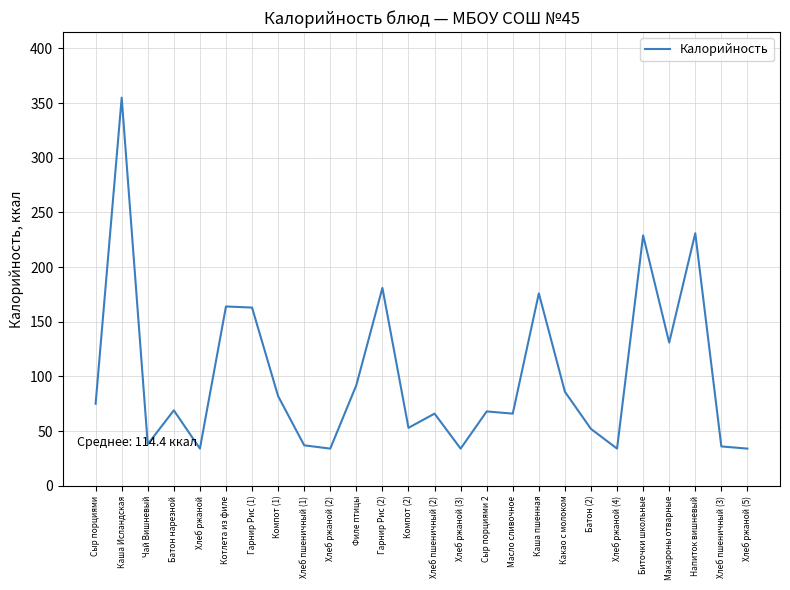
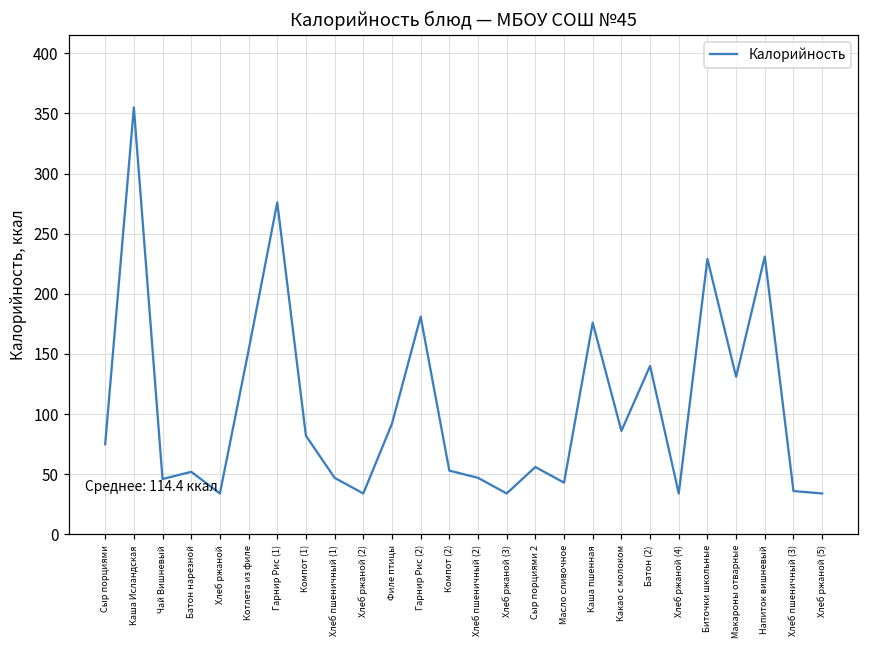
Чай Вишневый: 38 -> 46
Батон нарезной: 69 -> 52
Котлета из филе: 164 -> 153
Гарнир Рис (1): 163 -> 276
Хлеб пшеничный (1): 37 -> 47
Хлеб пшеничный (2): 66 -> 47
Сыр порциями 2: 68 -> 56
Масло сливочное: 66 -> 43
Батон (2): 52 -> 140
